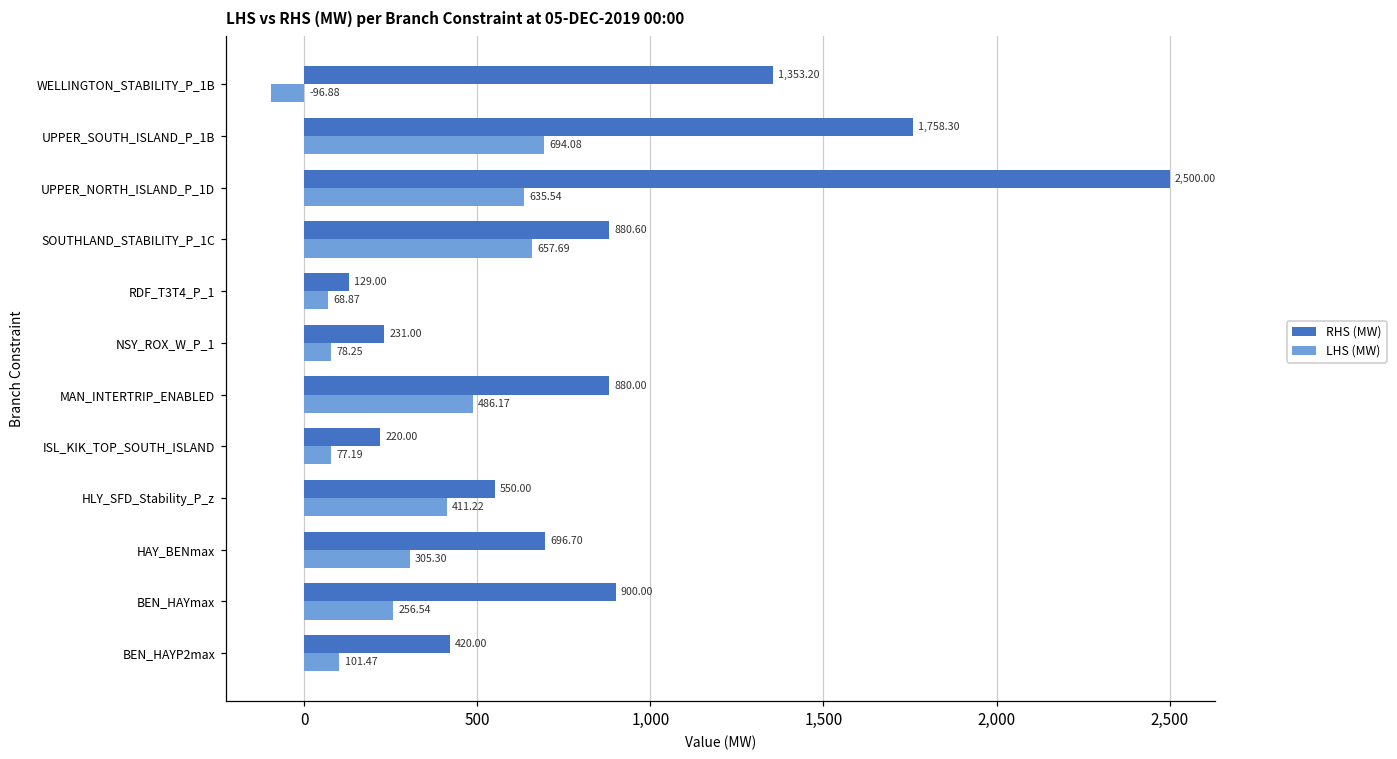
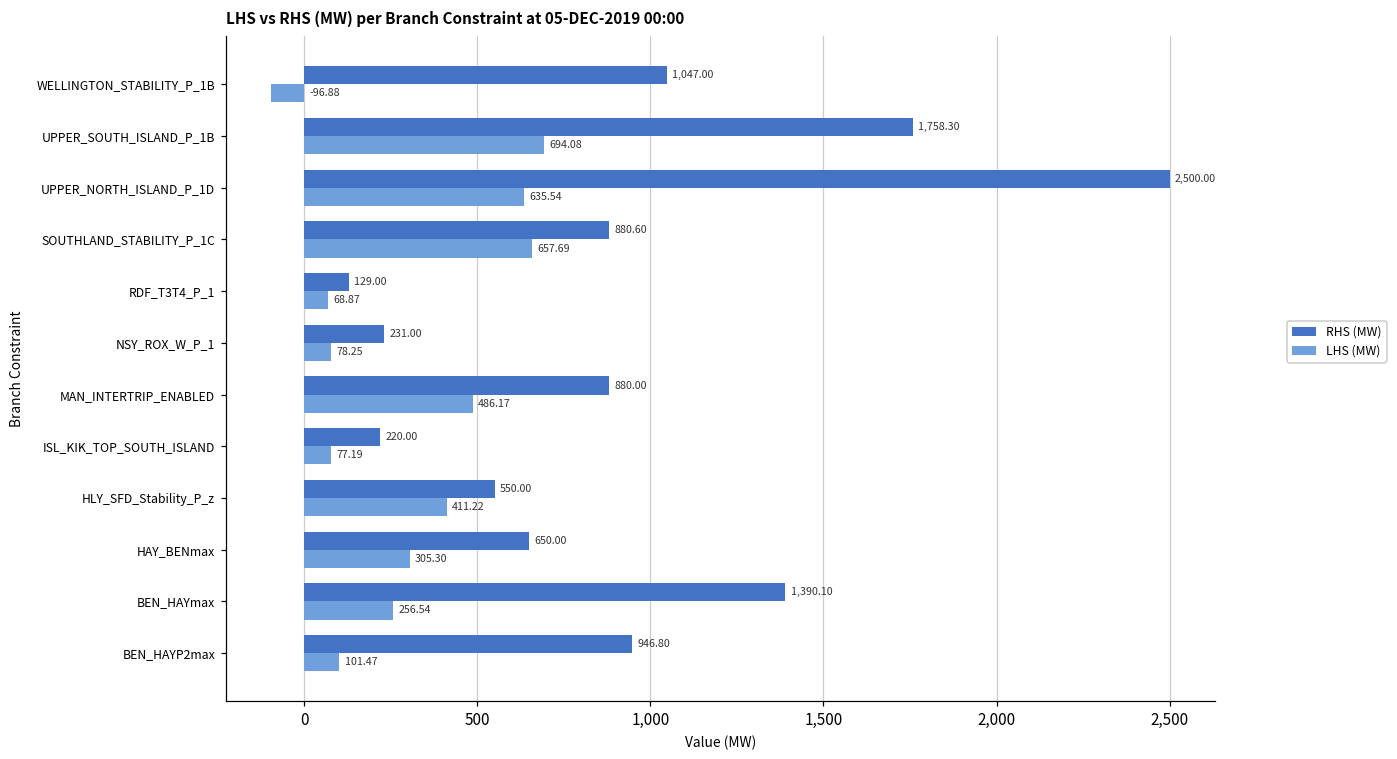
RHS (MW), WELLINGTON_STABILITY_P_1B: 1,353.20 -> 1,047.00
RHS (MW), HAY_BENmax: 696.70 -> 650.00
RHS (MW), BEN_HAYmax: 900.00 -> 1,390.10
RHS (MW), BEN_HAYP2max: 420.00 -> 946.80
